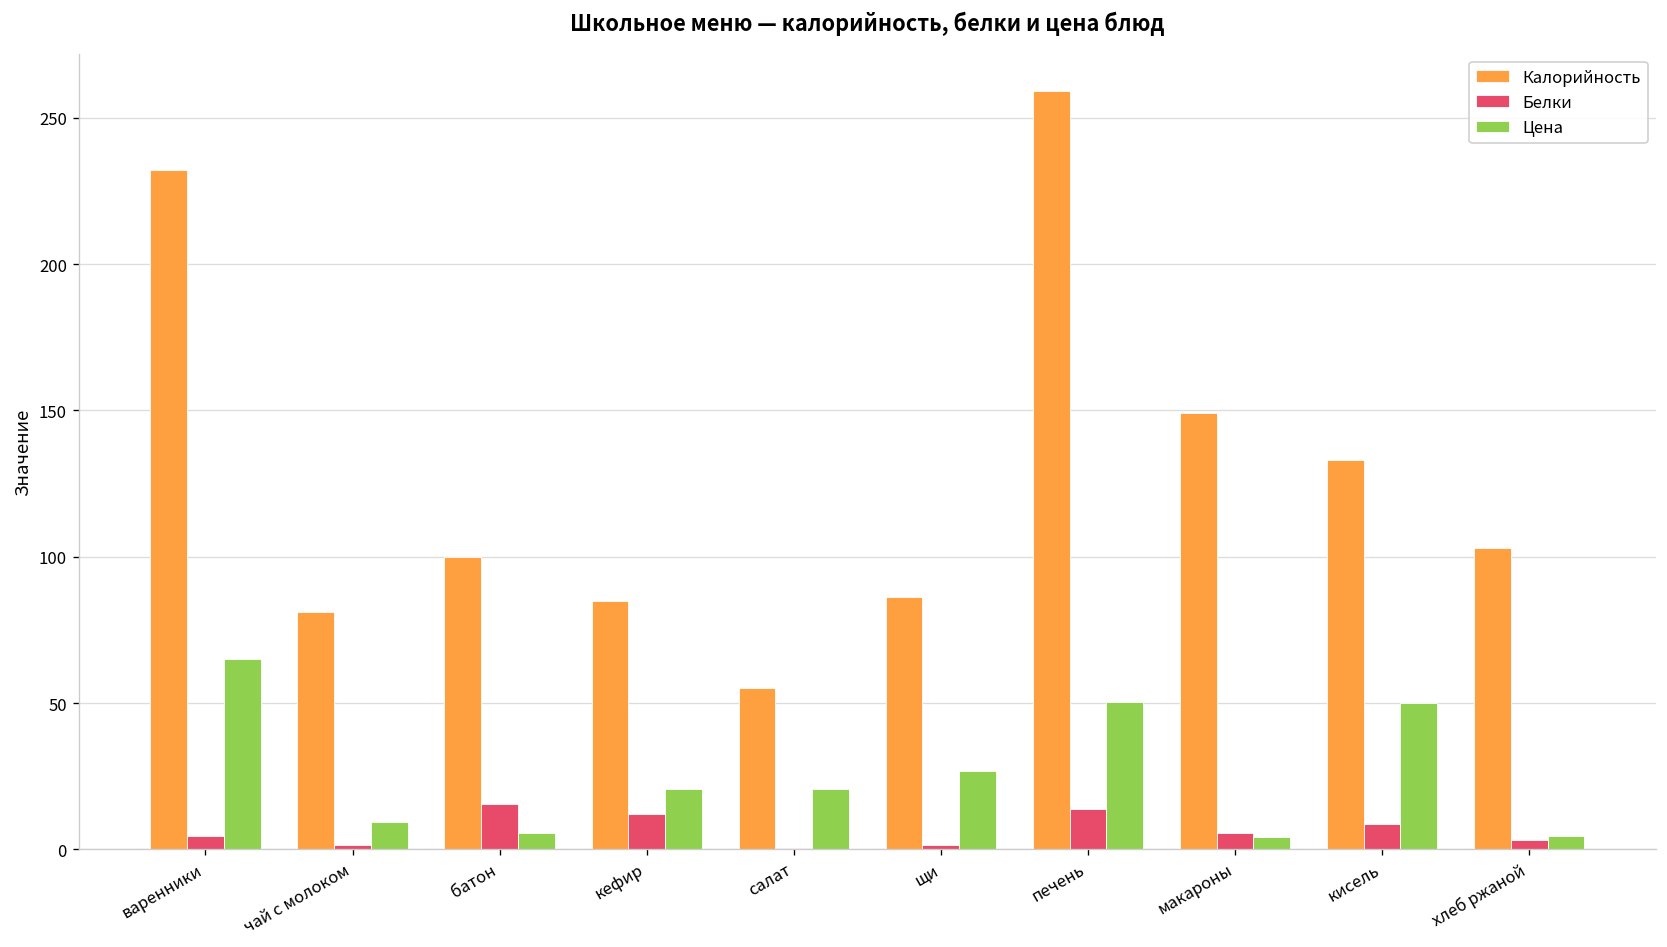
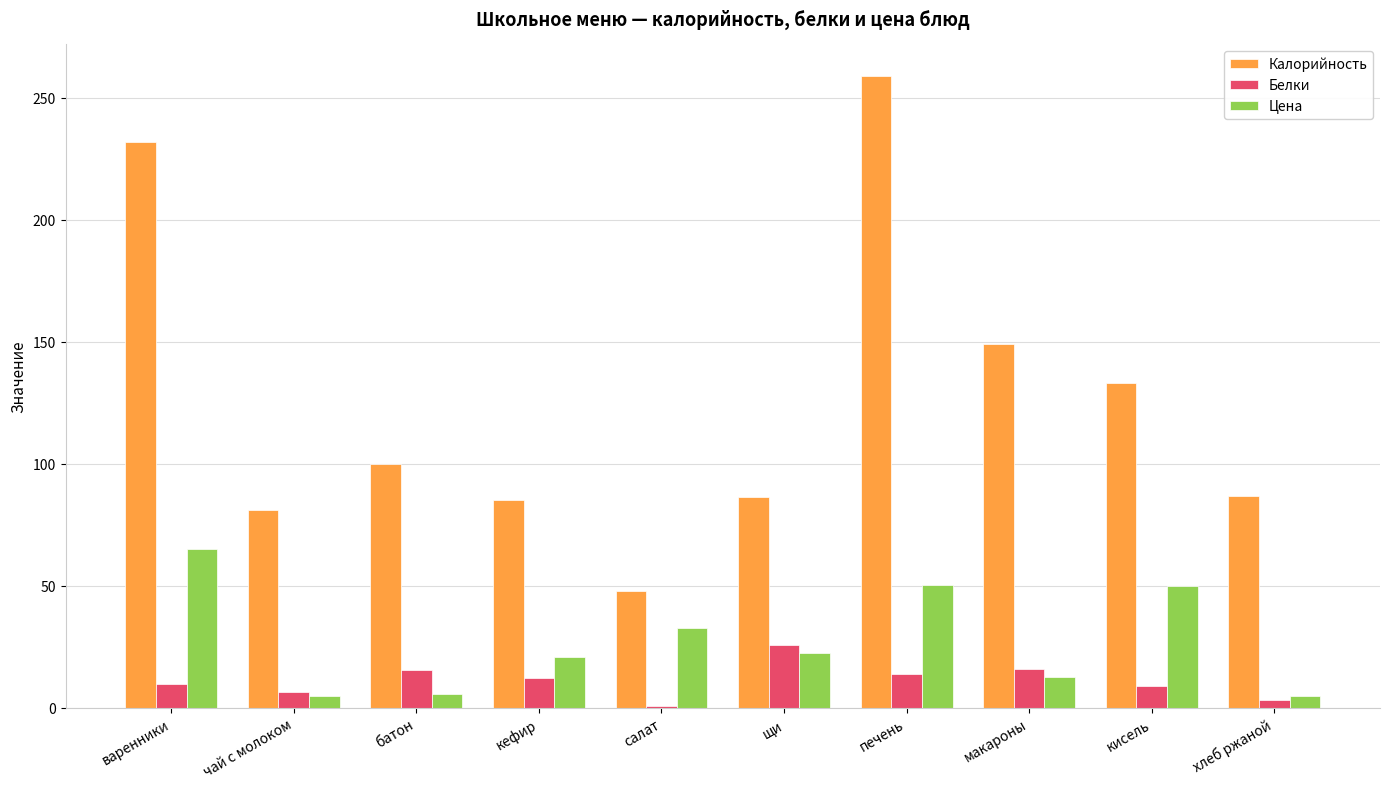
Белки, варенники: 5 -> 10
Белки, чай с молоком: 2 -> 7
Цена, чай с молоком: 9 -> 5
Калорийность, салат: 55 -> 48
Цена, салат: 21 -> 33
Белки, щи: 1 -> 26
Цена, щи: 27 -> 22
Белки, макароны: 6 -> 16
Цена, макароны: 4 -> 13
Калорийность, хлеб ржаной: 103 -> 87
